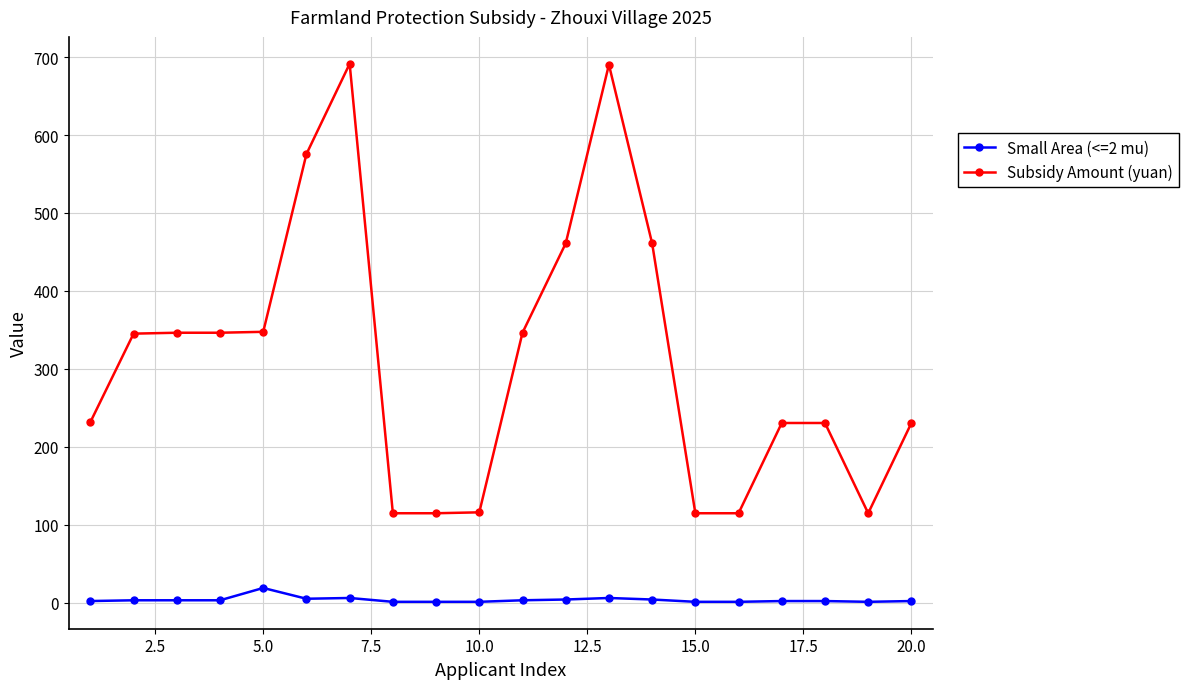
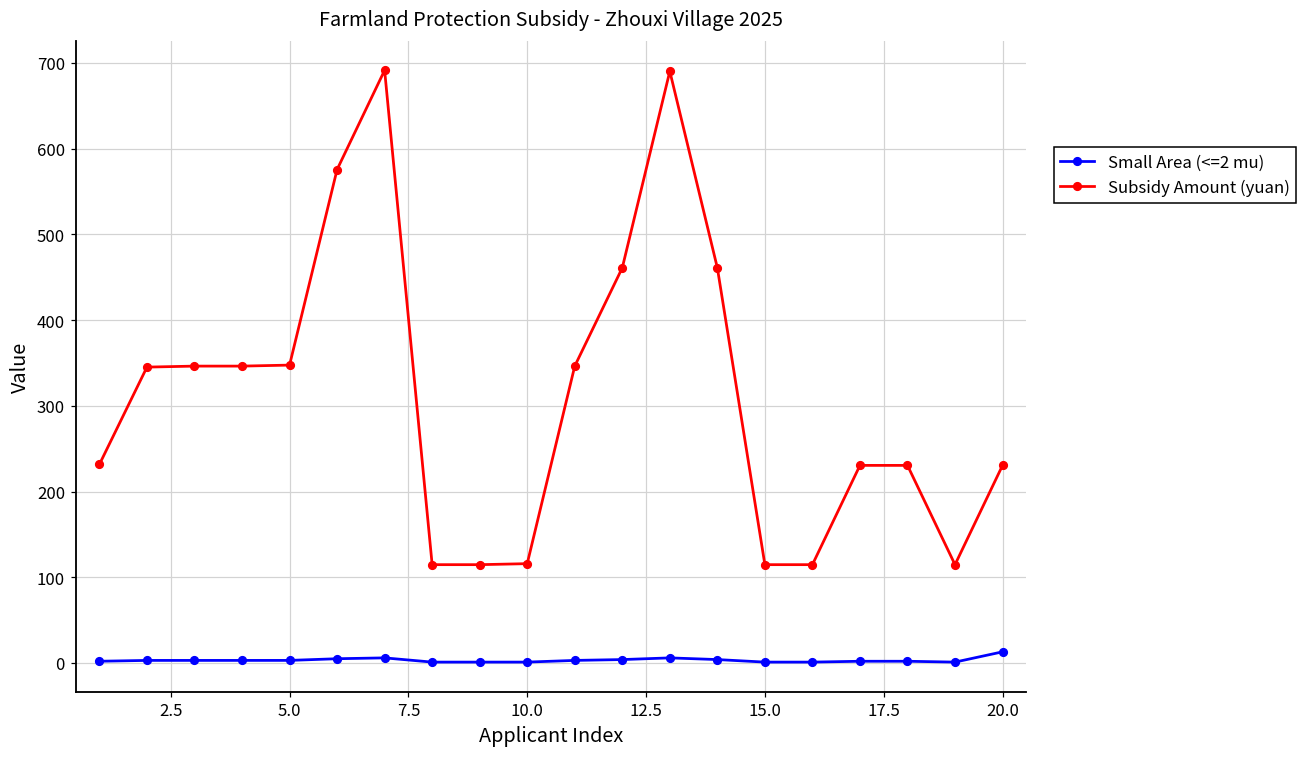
Small Area (<=2 mu), 5.0: 20 -> 0
Small Area (<=2 mu), 20.0: 0 -> 10
